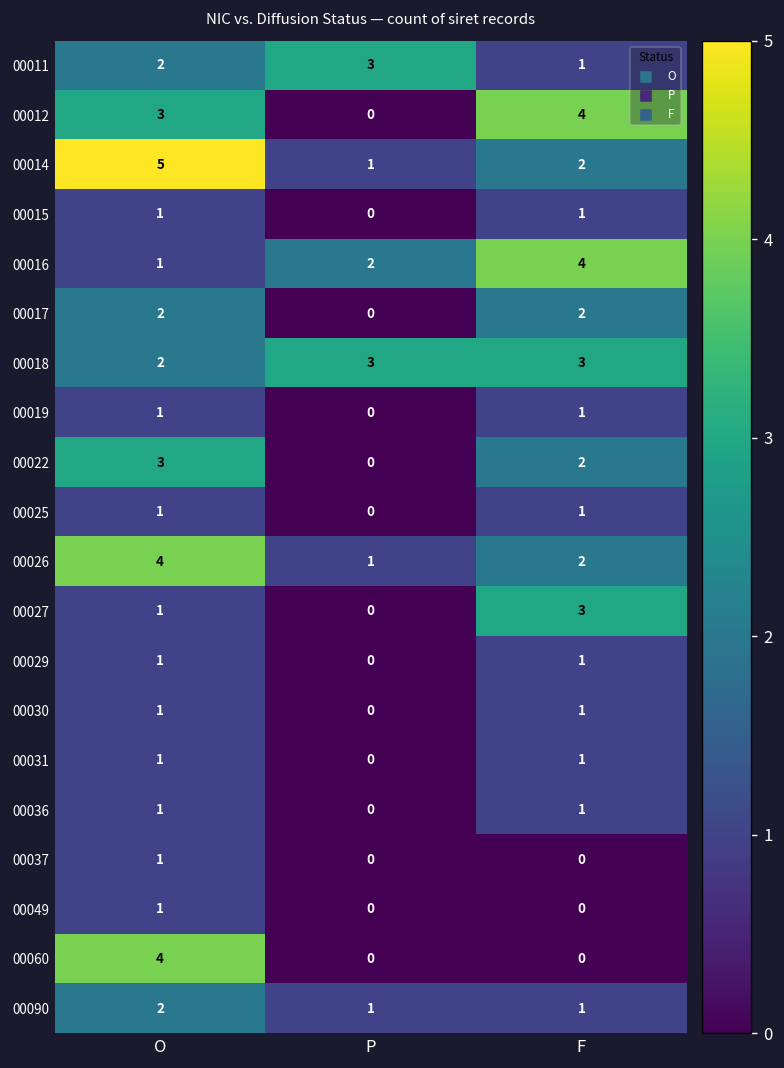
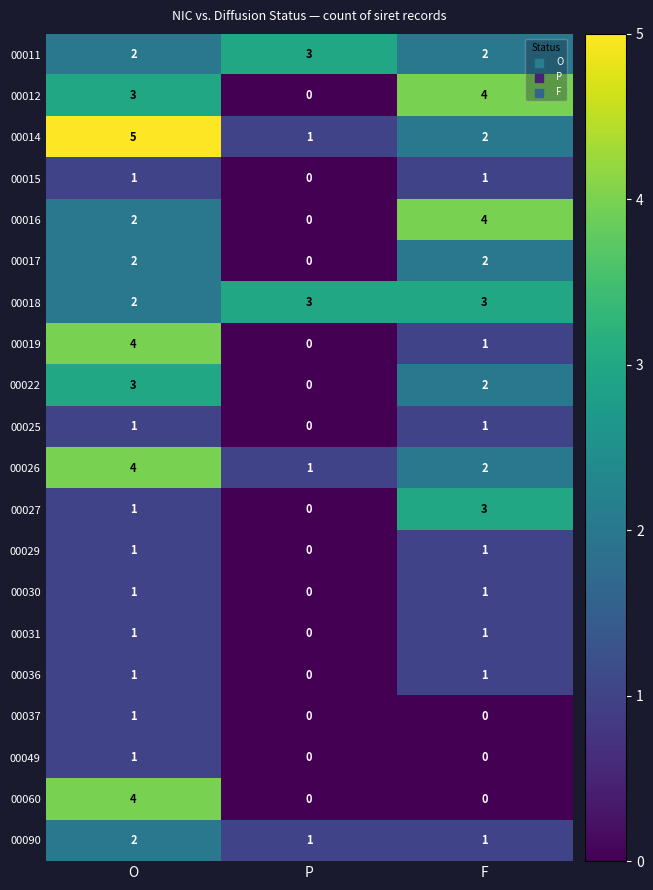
00011, F: 1 -> 2
00016, O: 1 -> 2
00016, P: 2 -> 0
00019, O: 1 -> 4
